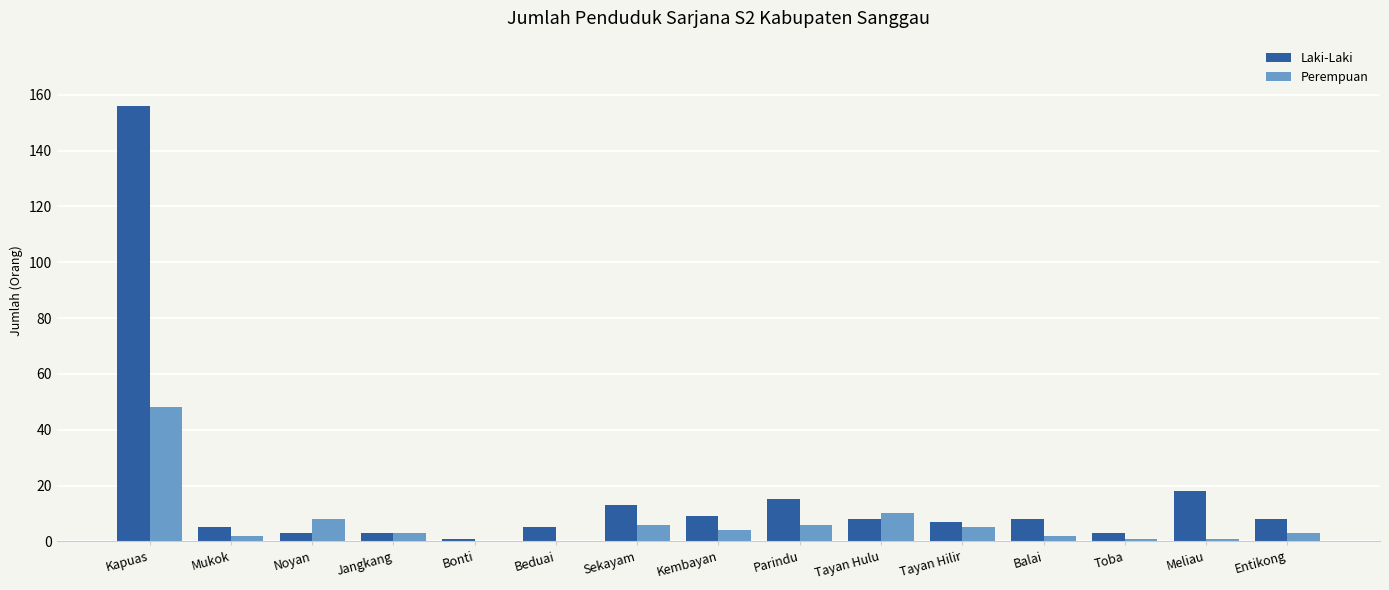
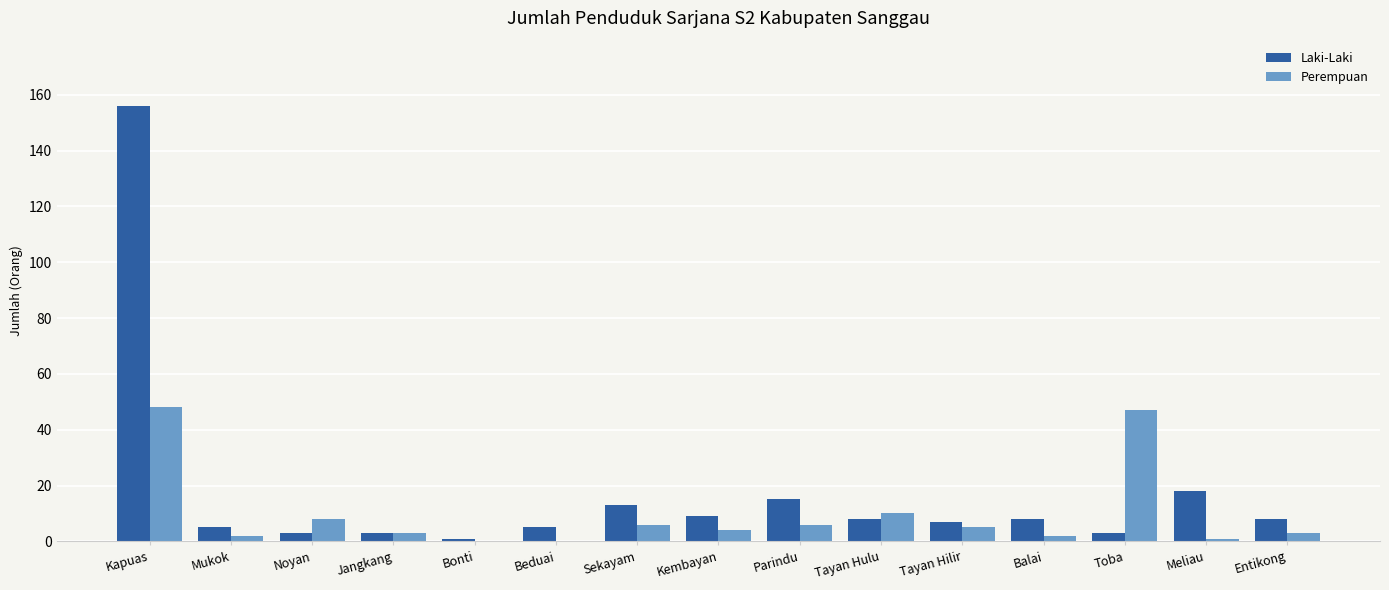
Perempuan, Toba: 1 -> 47
